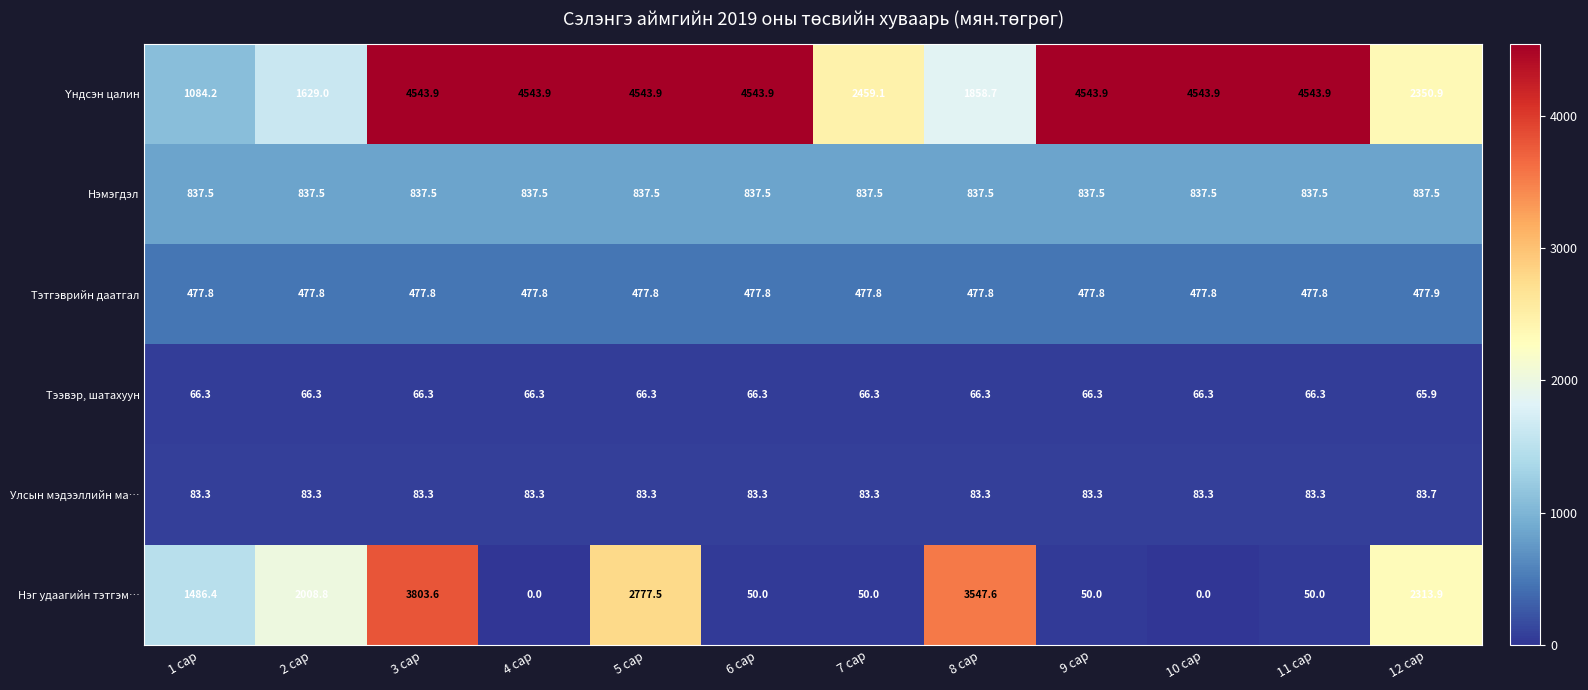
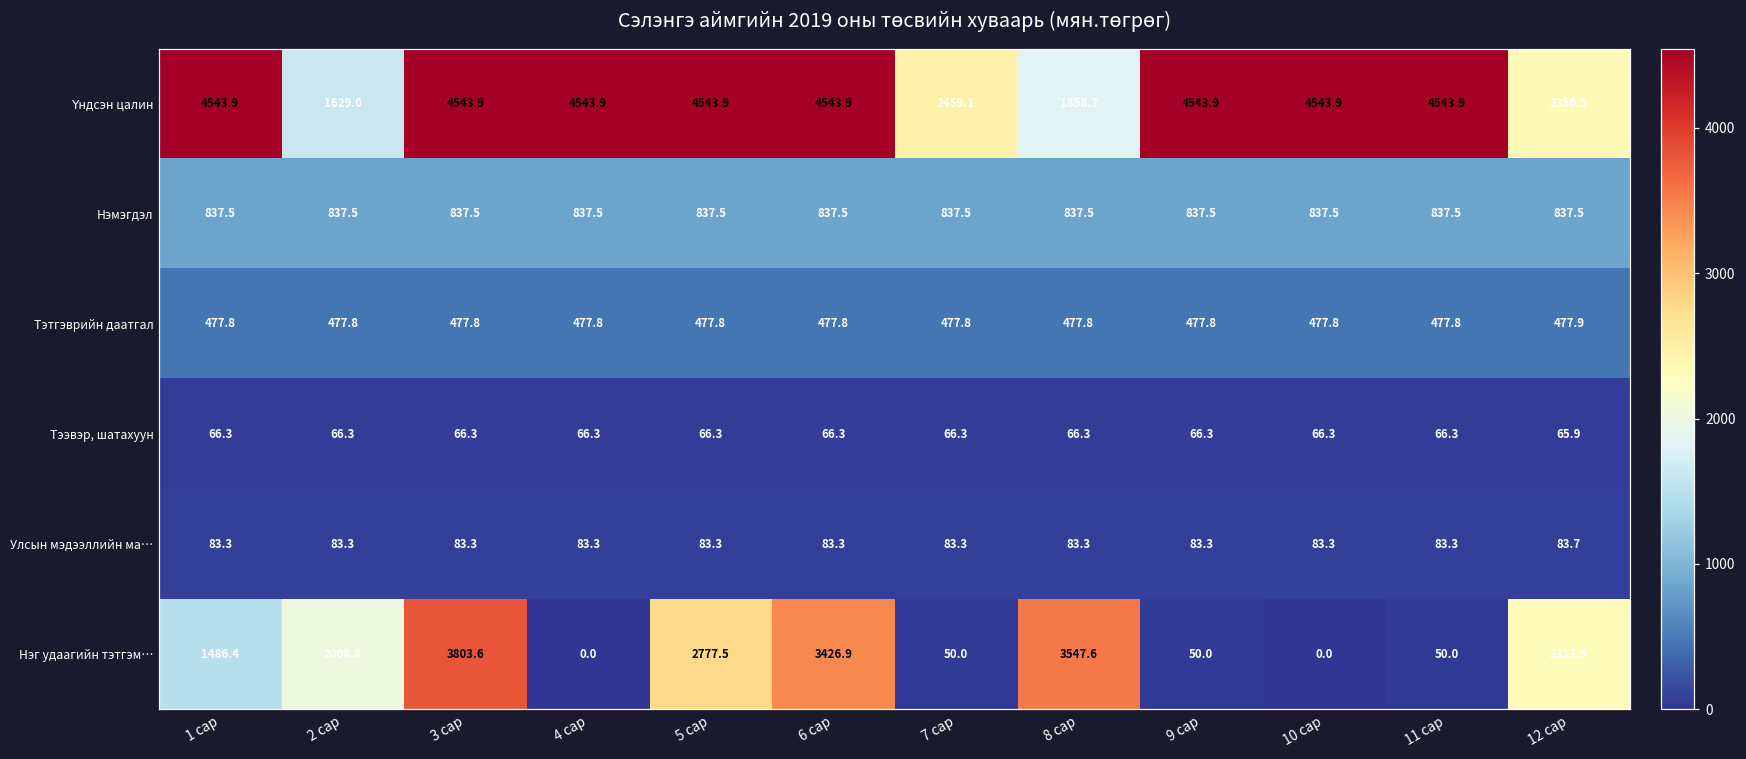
Үндсэн цалин, 1 сар: 1084.2 -> 4543.9
Нэг удаагийн тэтгэм…, 6 сар: 50.0 -> 3426.9
